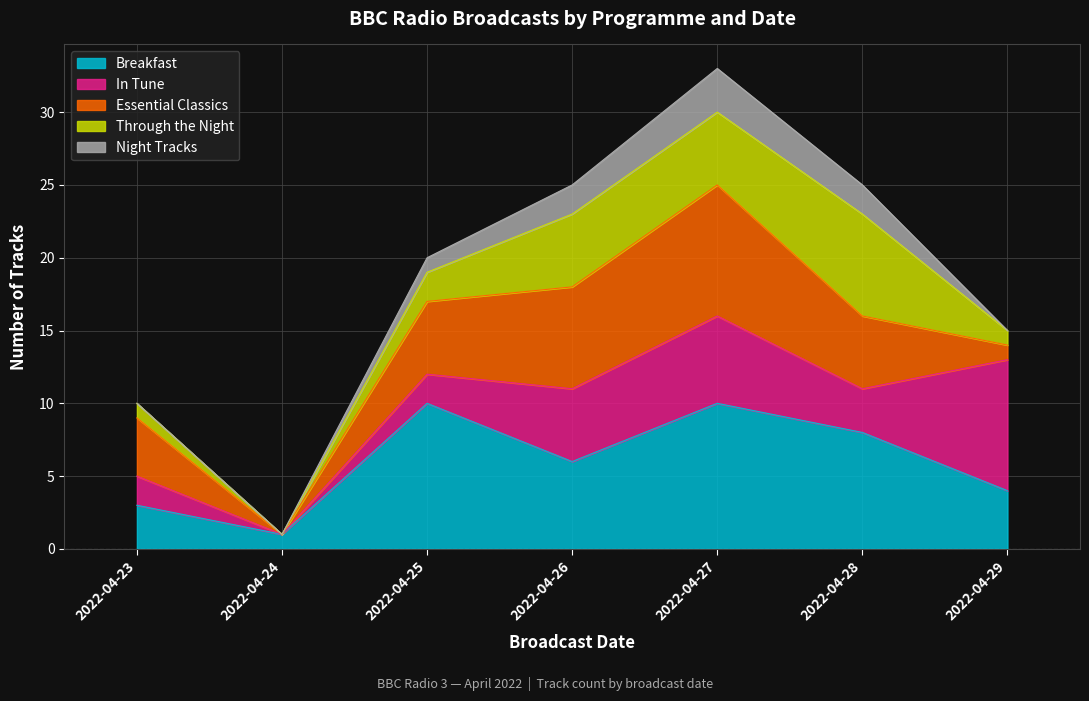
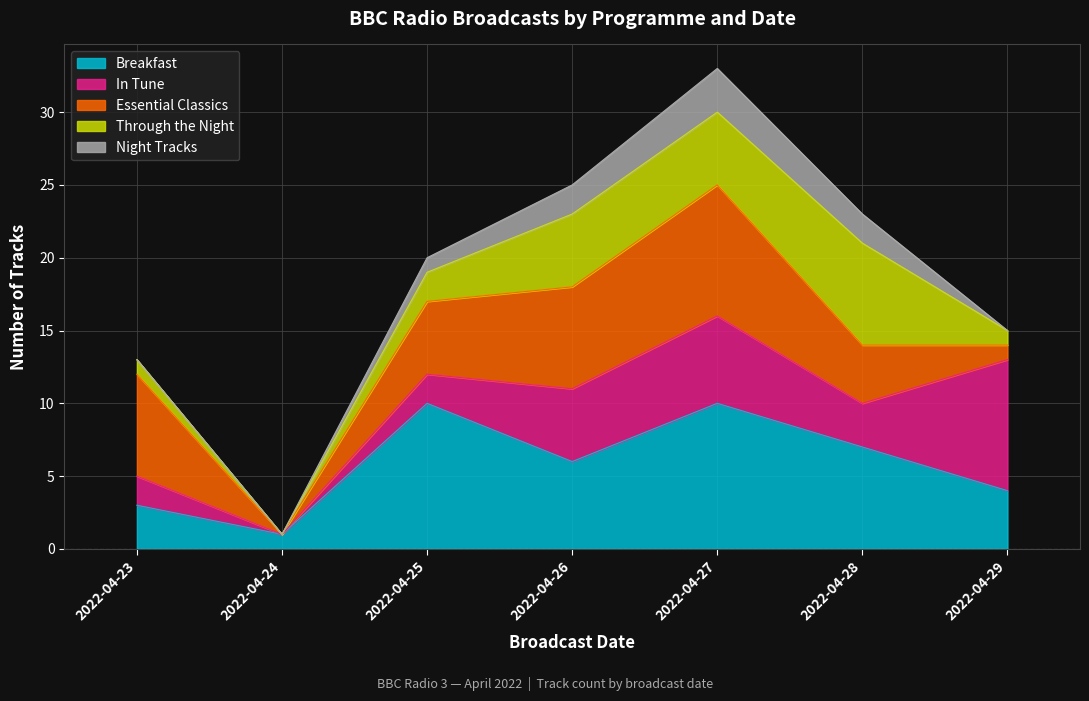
Essential Classics, 2022-04-23: 4 -> 7
Breakfast, 2022-04-28: 8 -> 7
Essential Classics, 2022-04-28: 5 -> 4
